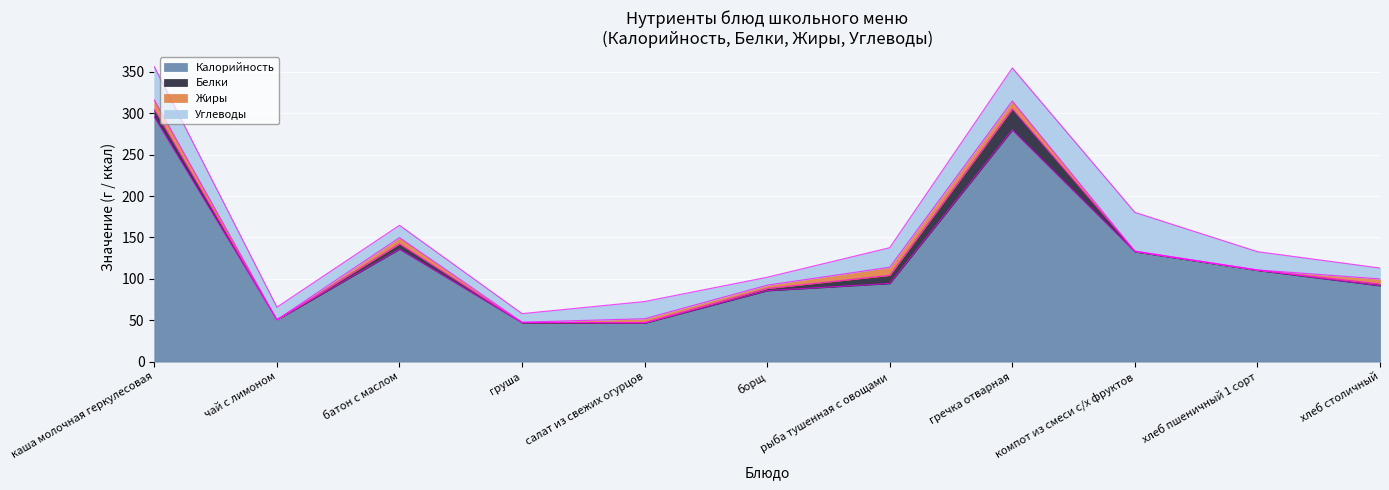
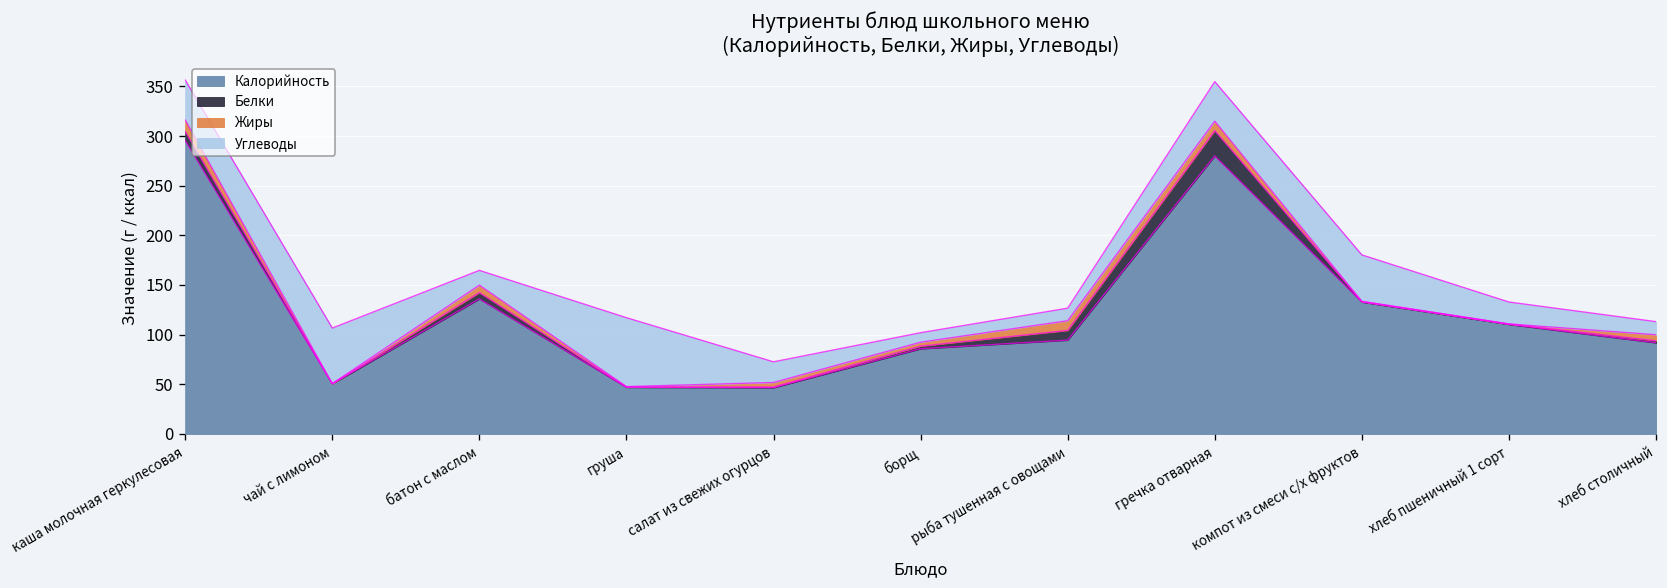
Углеводы, чай с лимоном: 20 -> 60
Углеводы, груша: 10 -> 70
Углеводы, рыба тушенная с овощами: 20 -> 10
